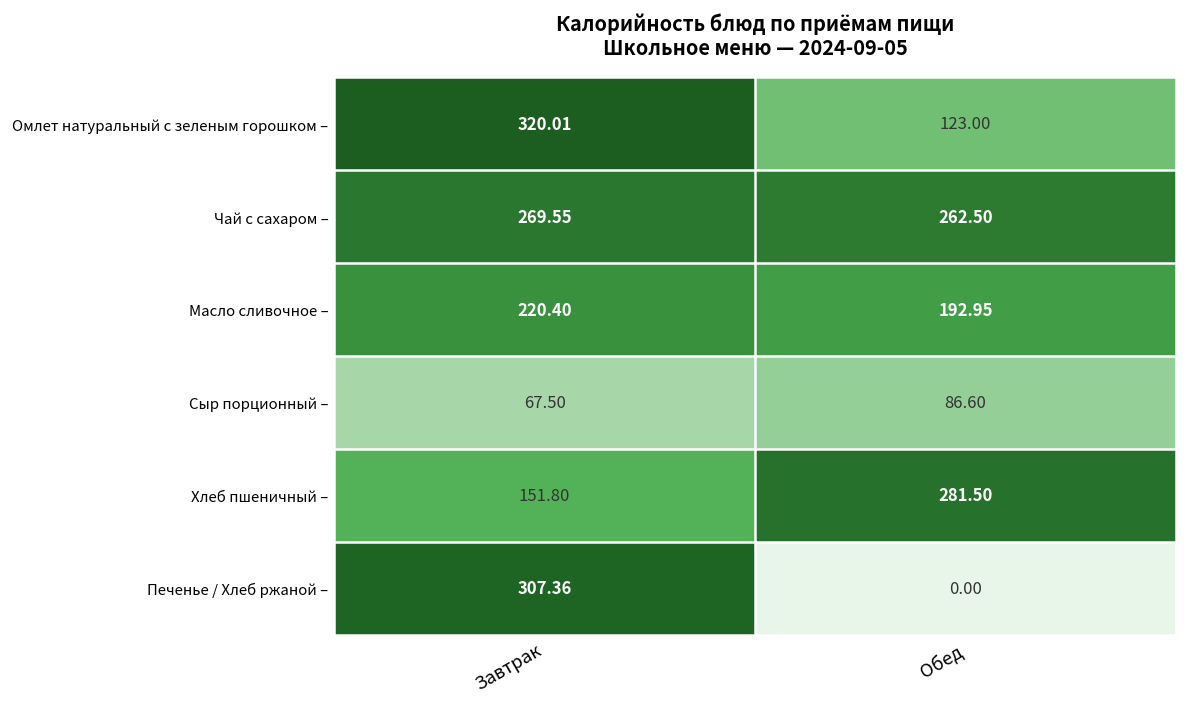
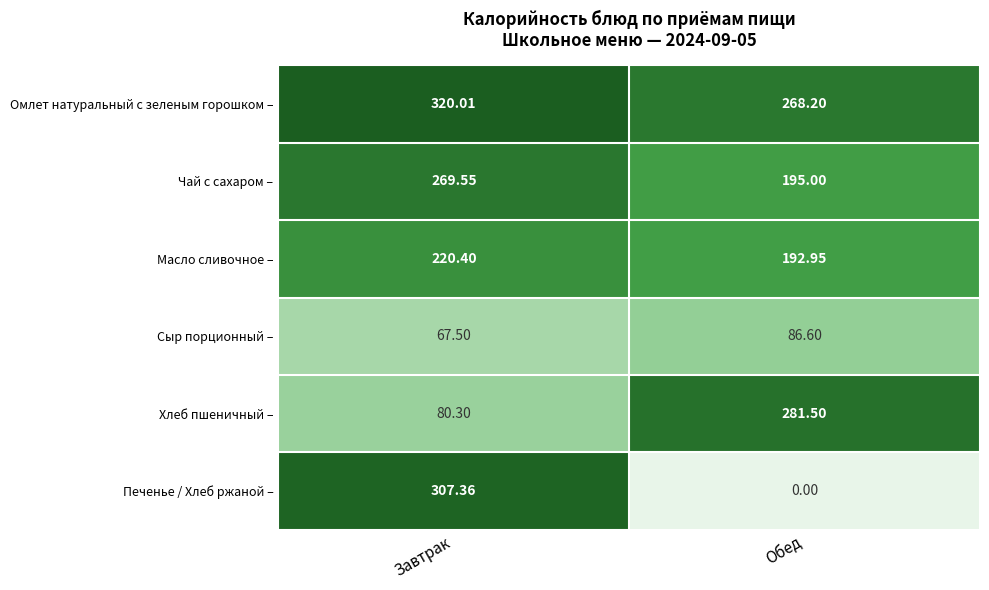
Омлет натуральный с зеленым горошком –, Обед: 123.00 -> 268.20
Чай с сахаром –, Обед: 262.50 -> 195.00
Хлеб пшеничный –, Завтрак: 151.80 -> 80.30
